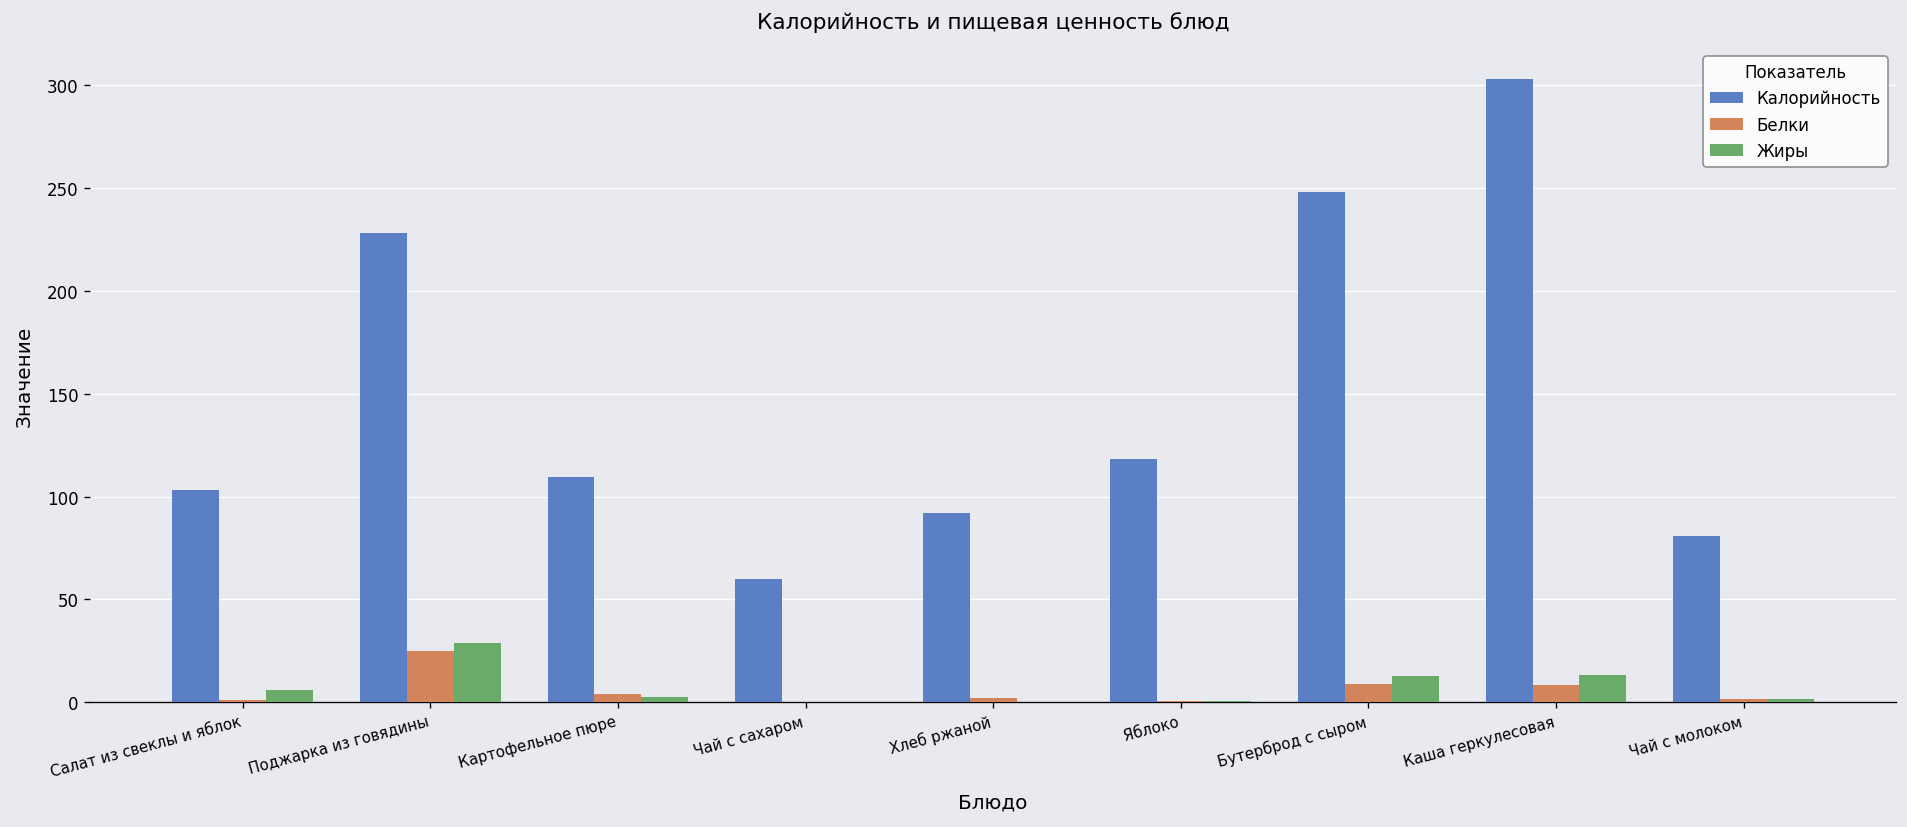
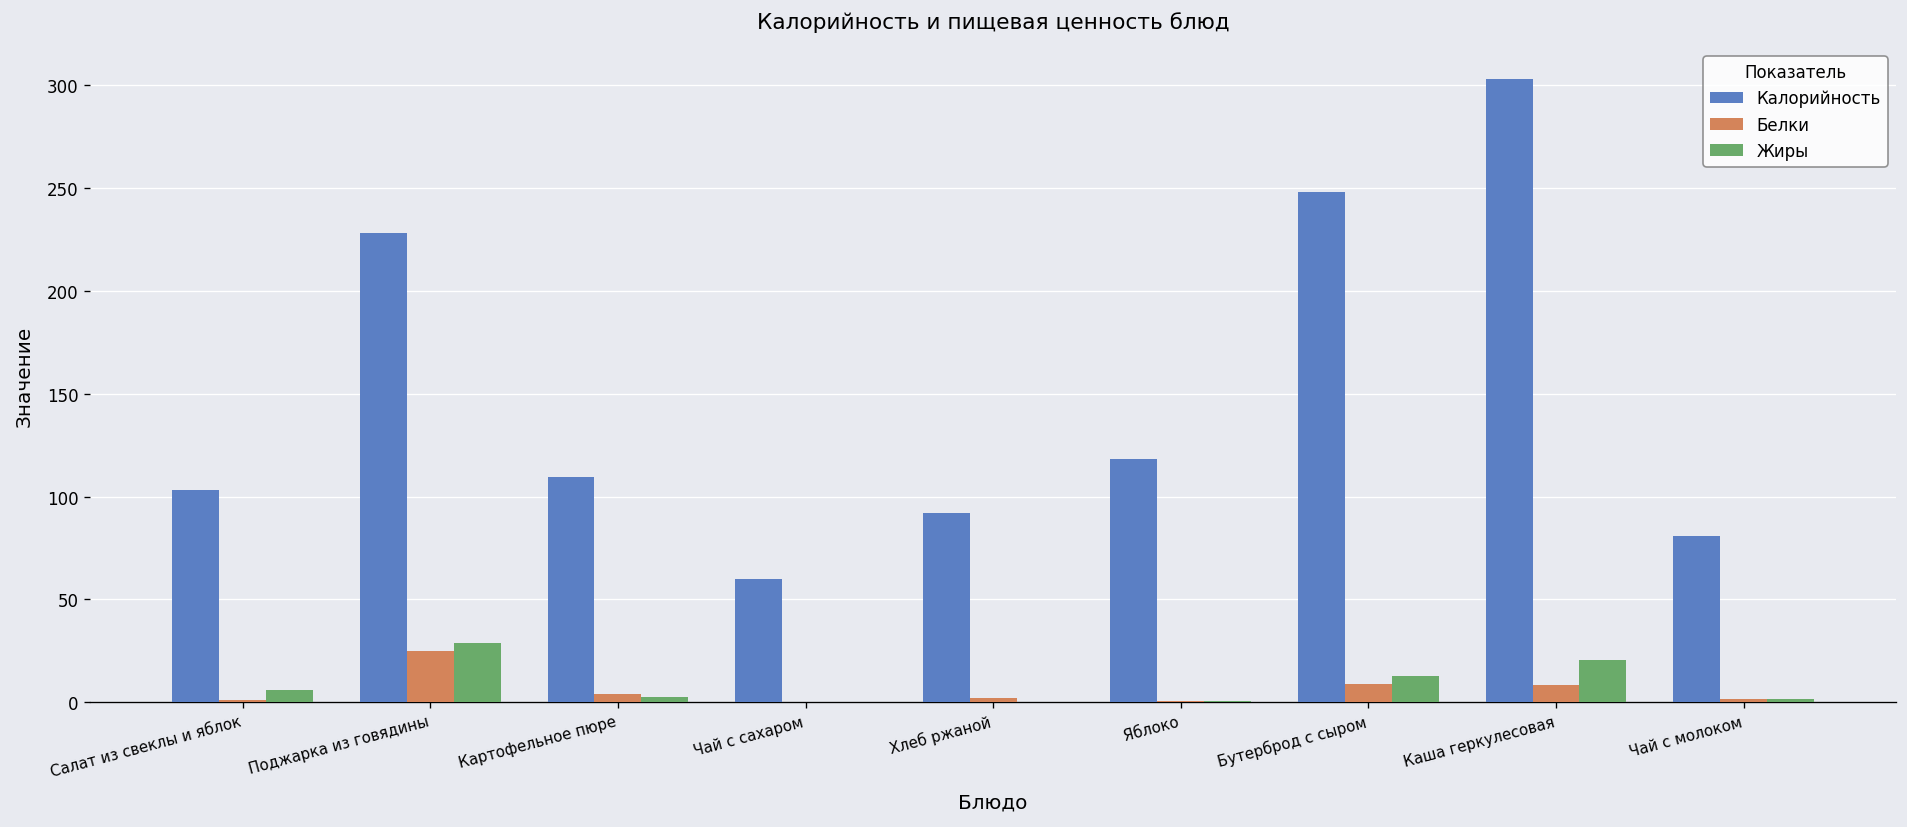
Жиры, Каша геркулесовая: 13 -> 21
